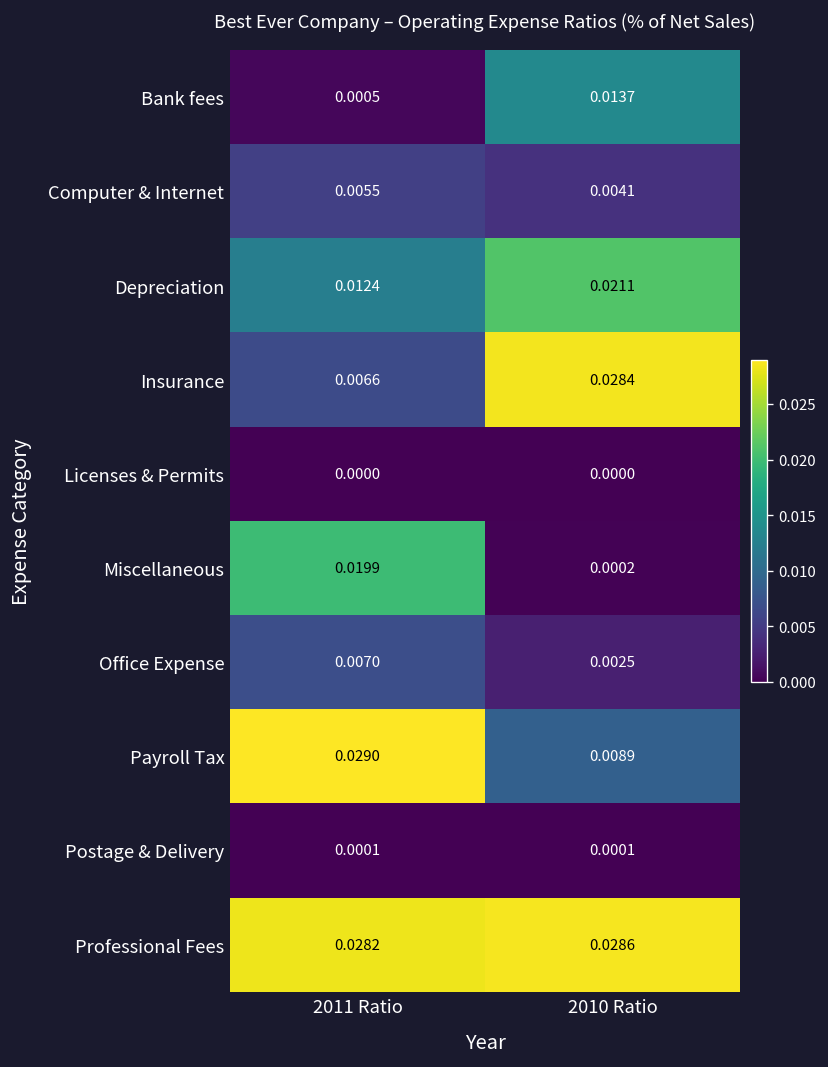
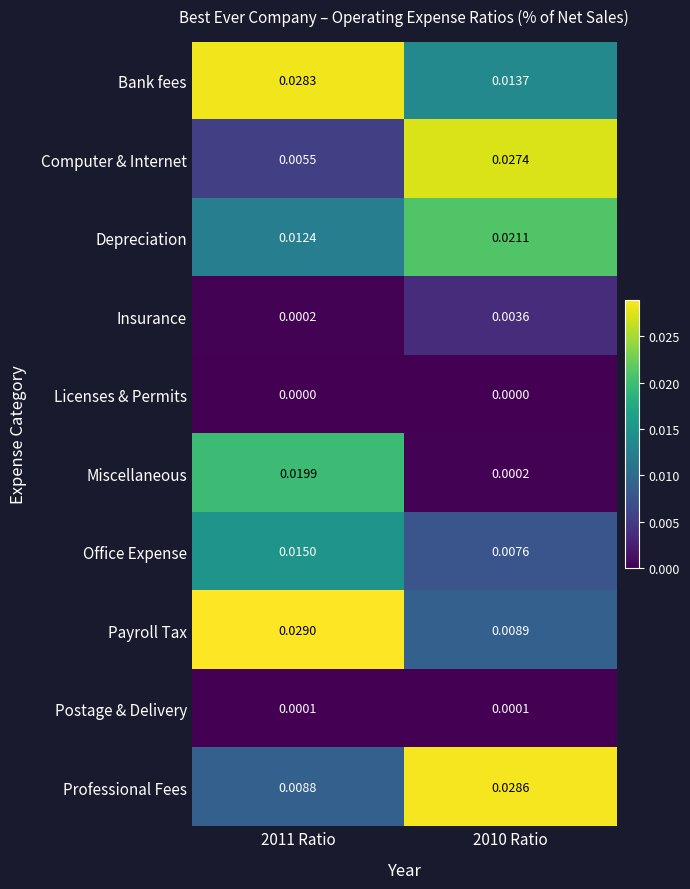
Bank fees, 2011 Ratio: 0.0005 -> 0.0283
Computer & Internet, 2010 Ratio: 0.0041 -> 0.0274
Insurance, 2011 Ratio: 0.0066 -> 0.0002
Insurance, 2010 Ratio: 0.0284 -> 0.0036
Office Expense, 2011 Ratio: 0.0070 -> 0.0150
Office Expense, 2010 Ratio: 0.0025 -> 0.0076
Professional Fees, 2011 Ratio: 0.0282 -> 0.0088
